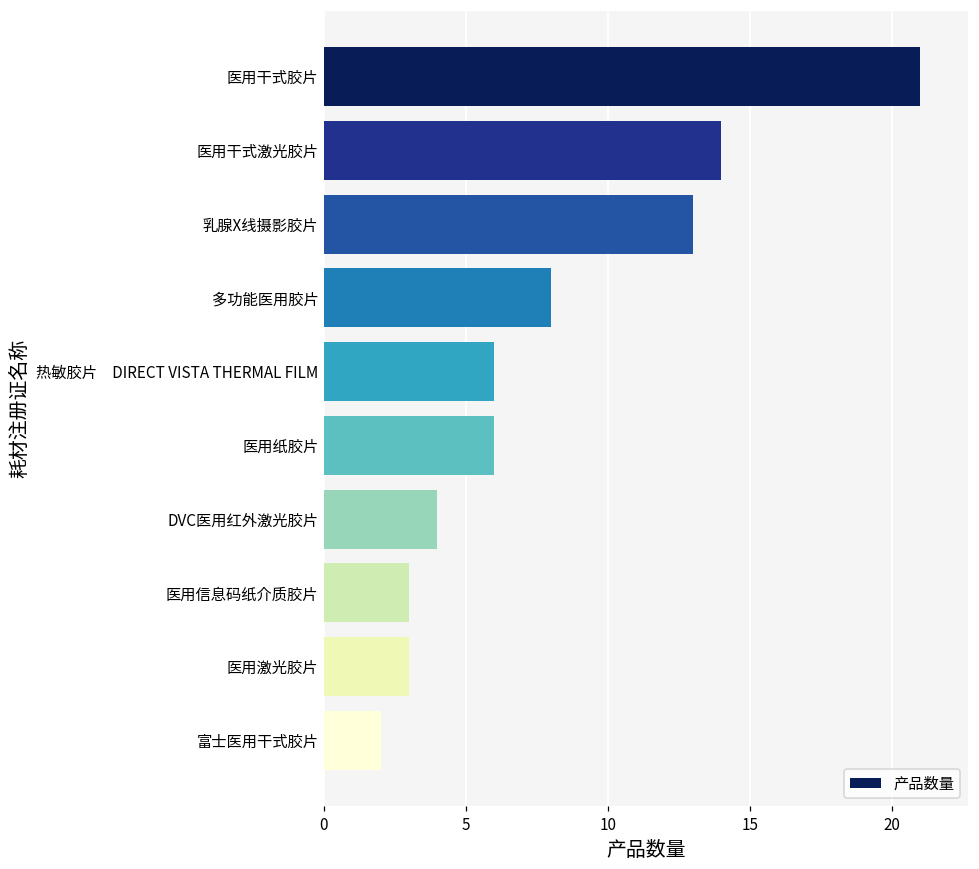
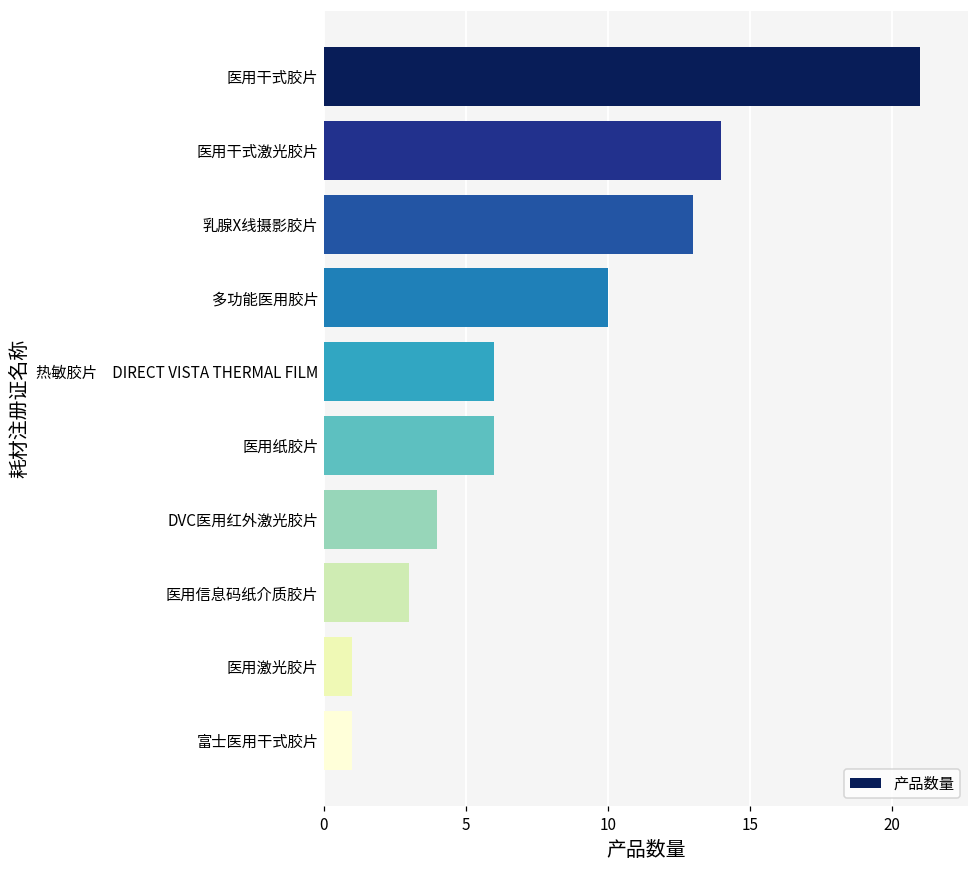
多功能医用胶片: 8 -> 10
医用激光胶片: 3 -> 1
富士医用干式胶片: 2 -> 1
